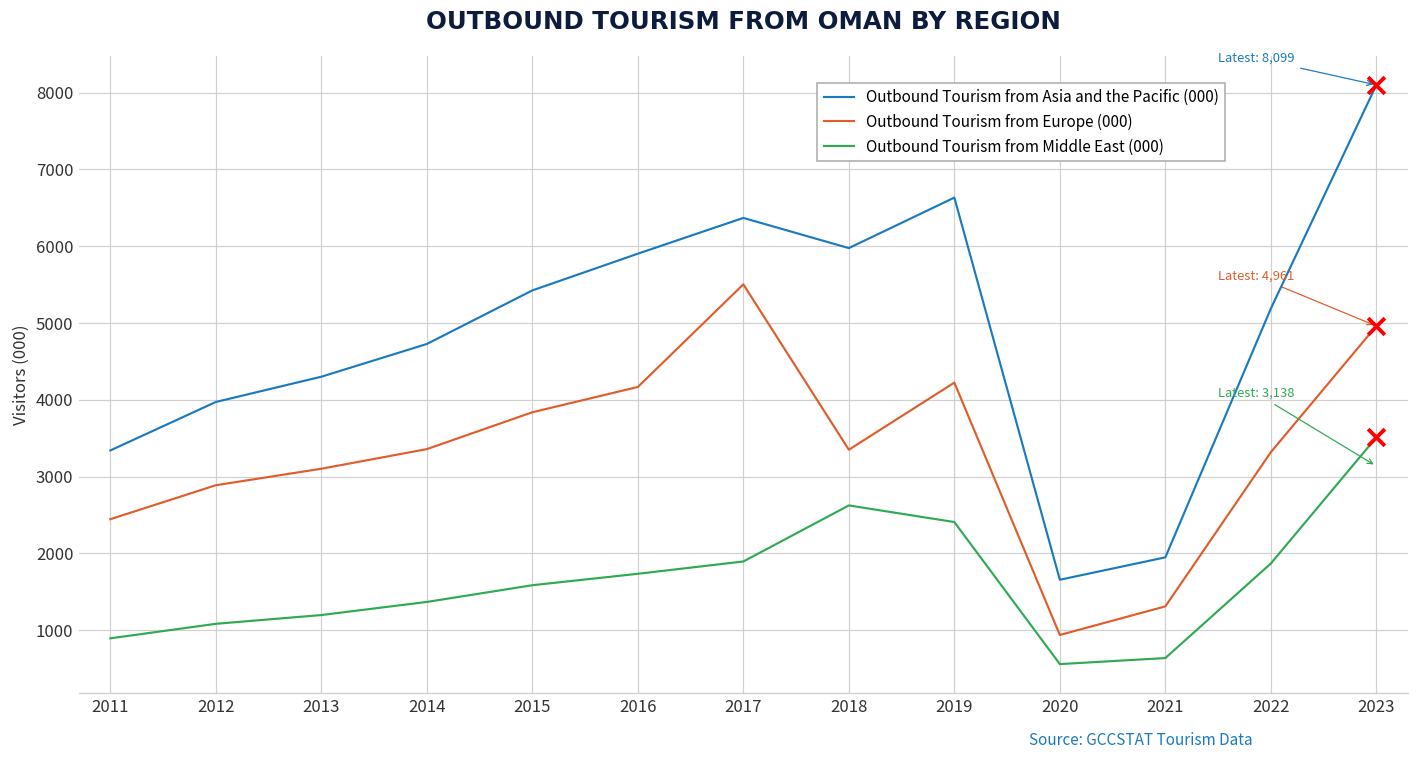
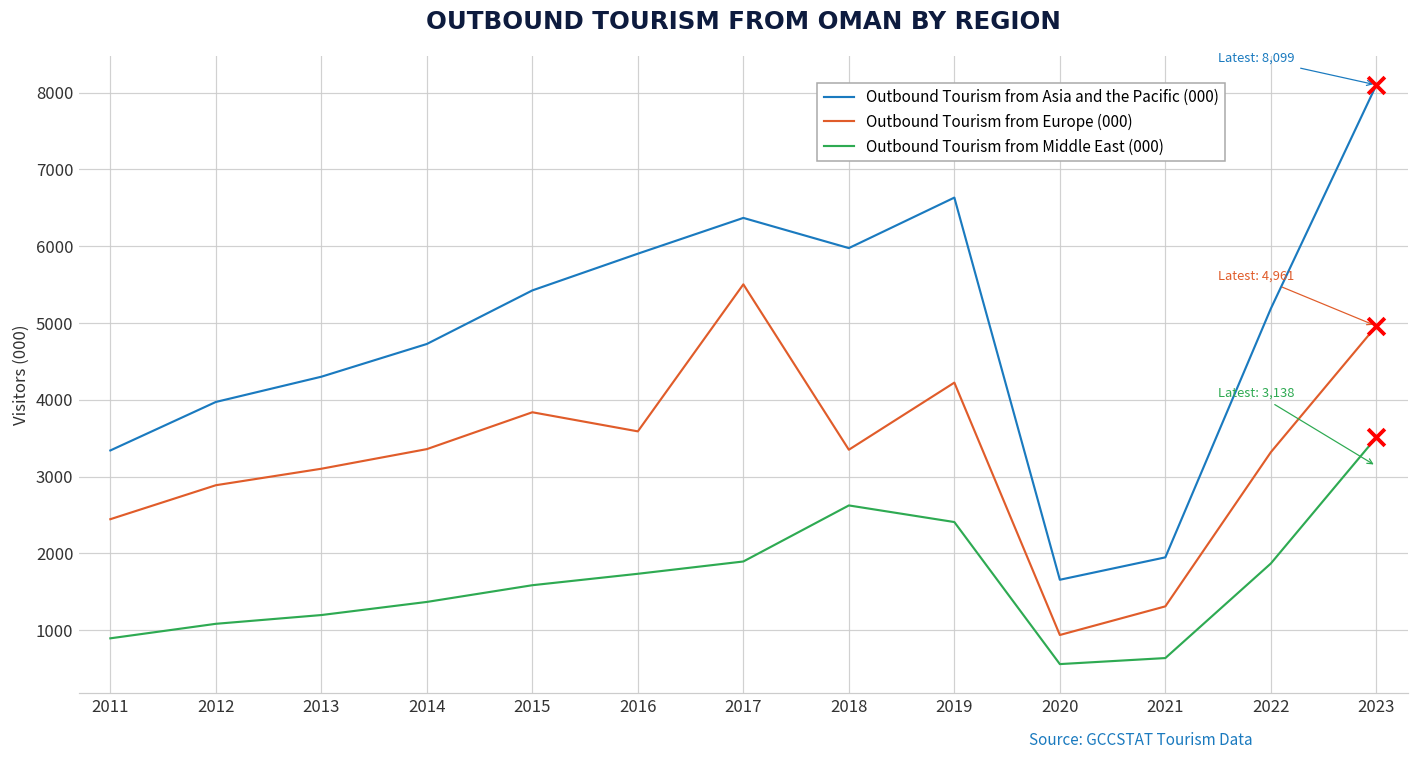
Outbound Tourism from Europe (000), 2016: 4200 -> 3600
